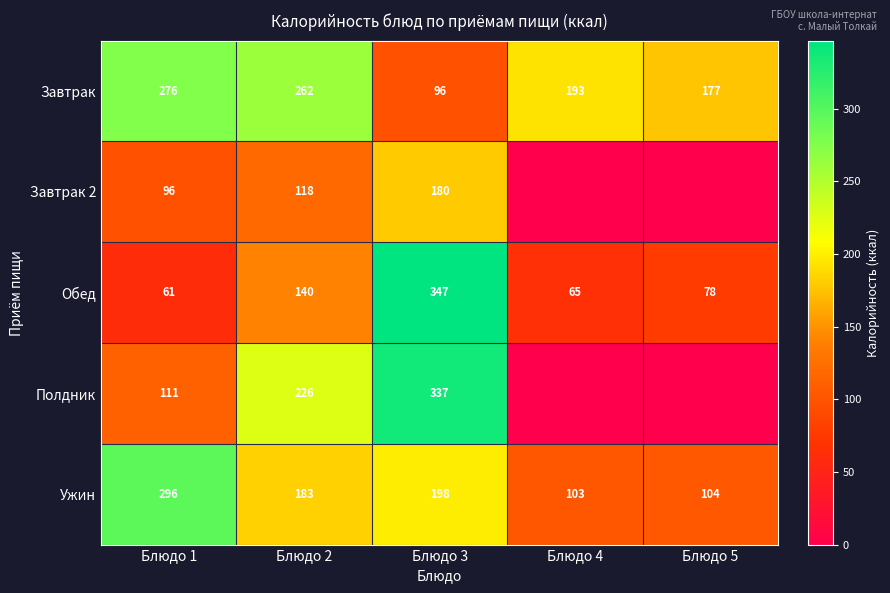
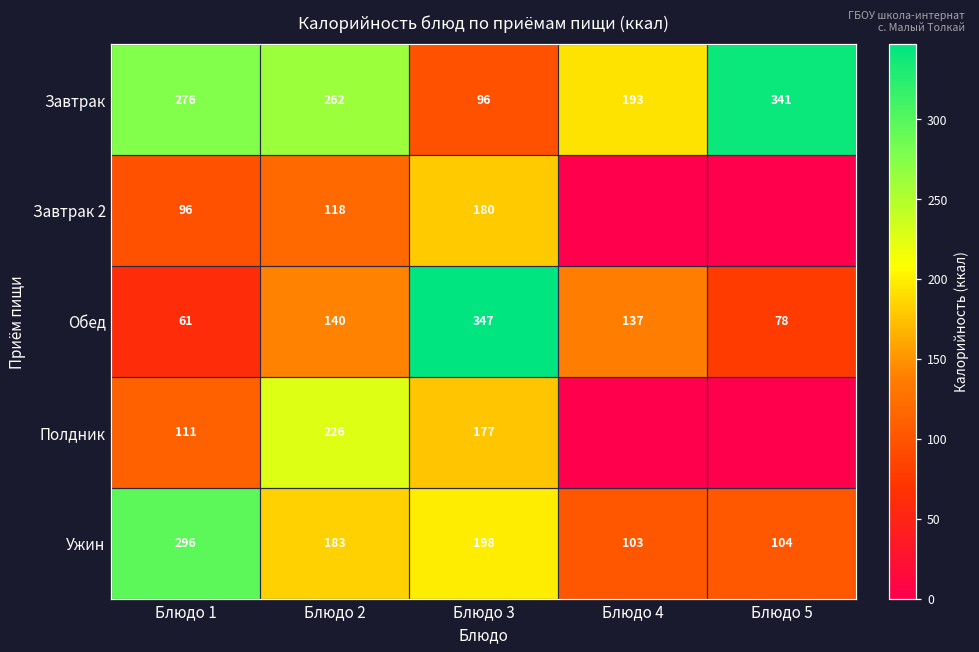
Завтрак, Блюдо 5: 177 -> 341
Обед, Блюдо 4: 65 -> 137
Полдник, Блюдо 3: 337 -> 177
